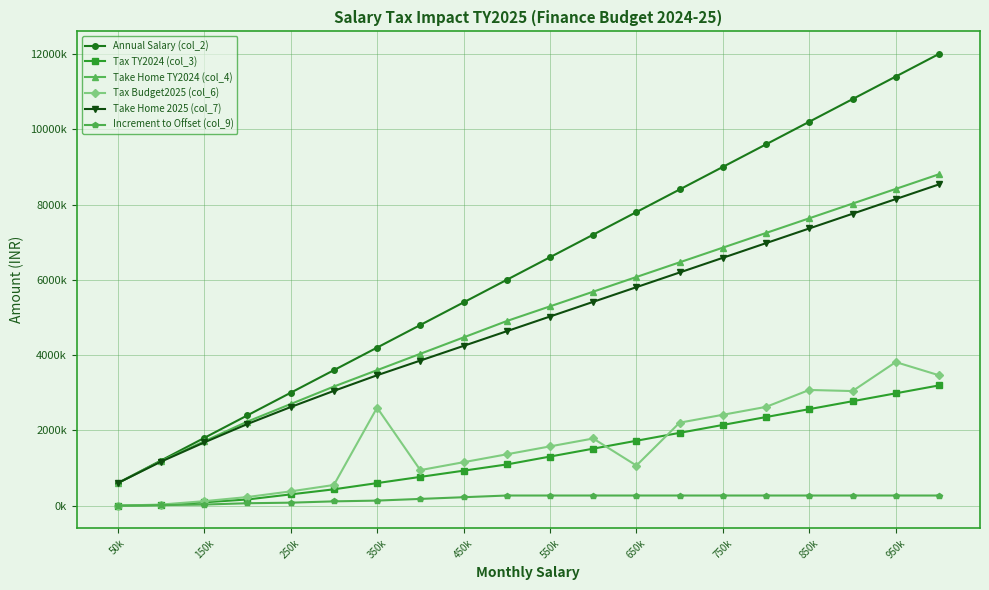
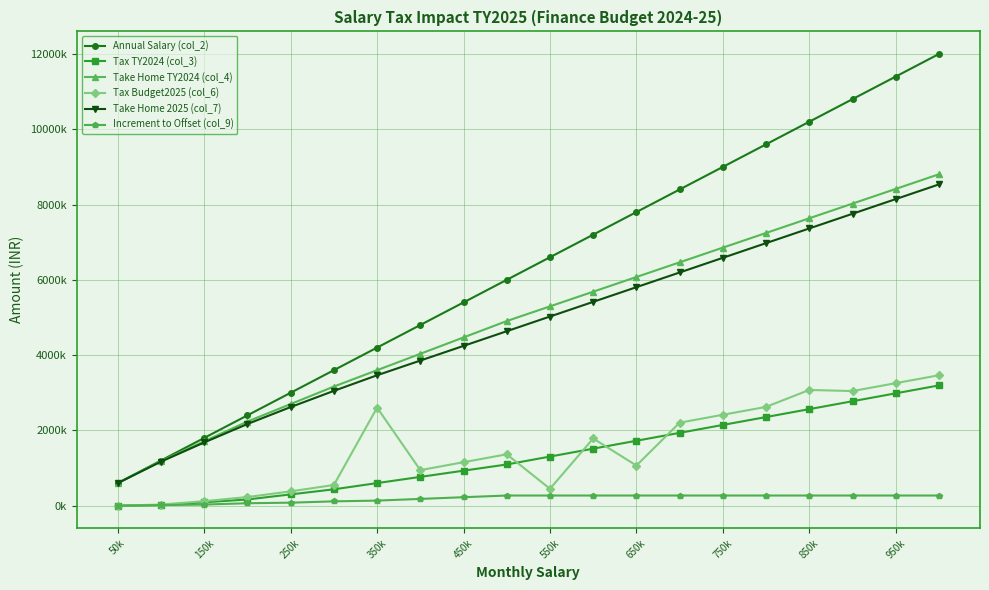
Tax Budget2025 (col_6), 550k: 1600000 -> 400000
Tax Budget2025 (col_6), 950k: 3800000 -> 3300000
